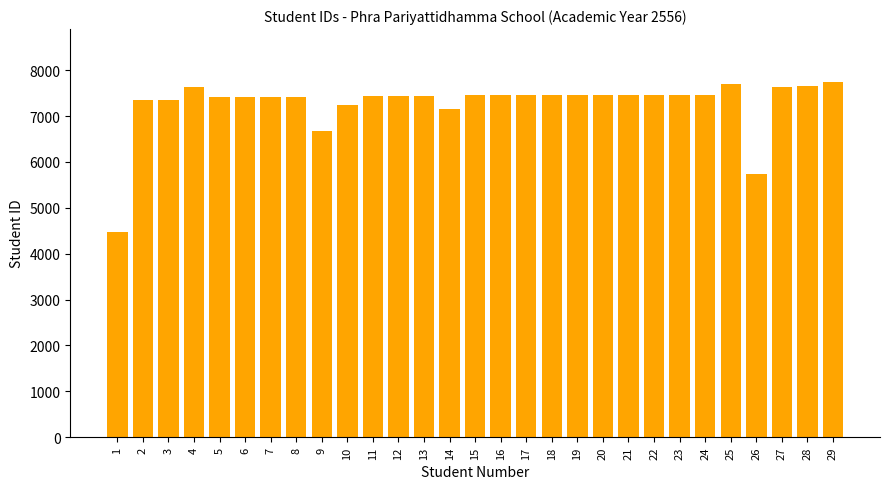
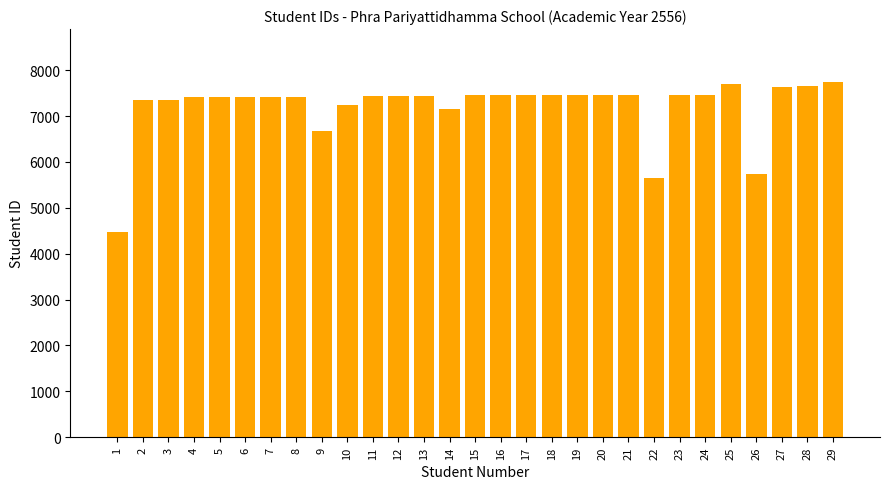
4: 7600 -> 7400
22: 7500 -> 5700
